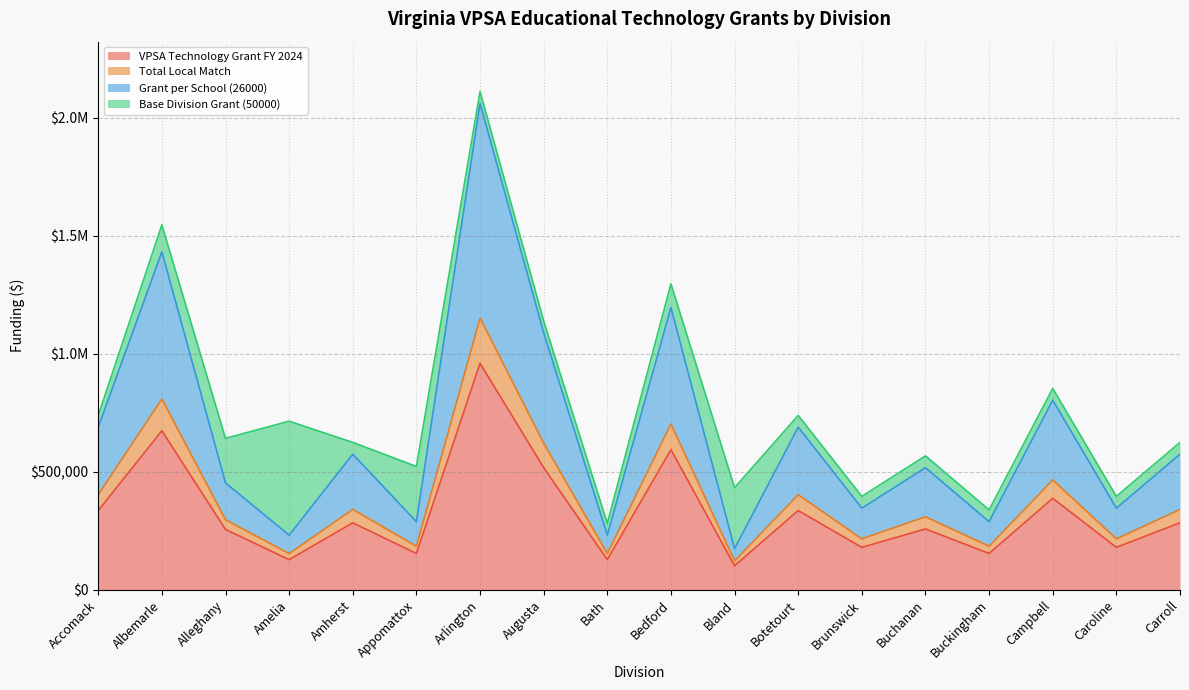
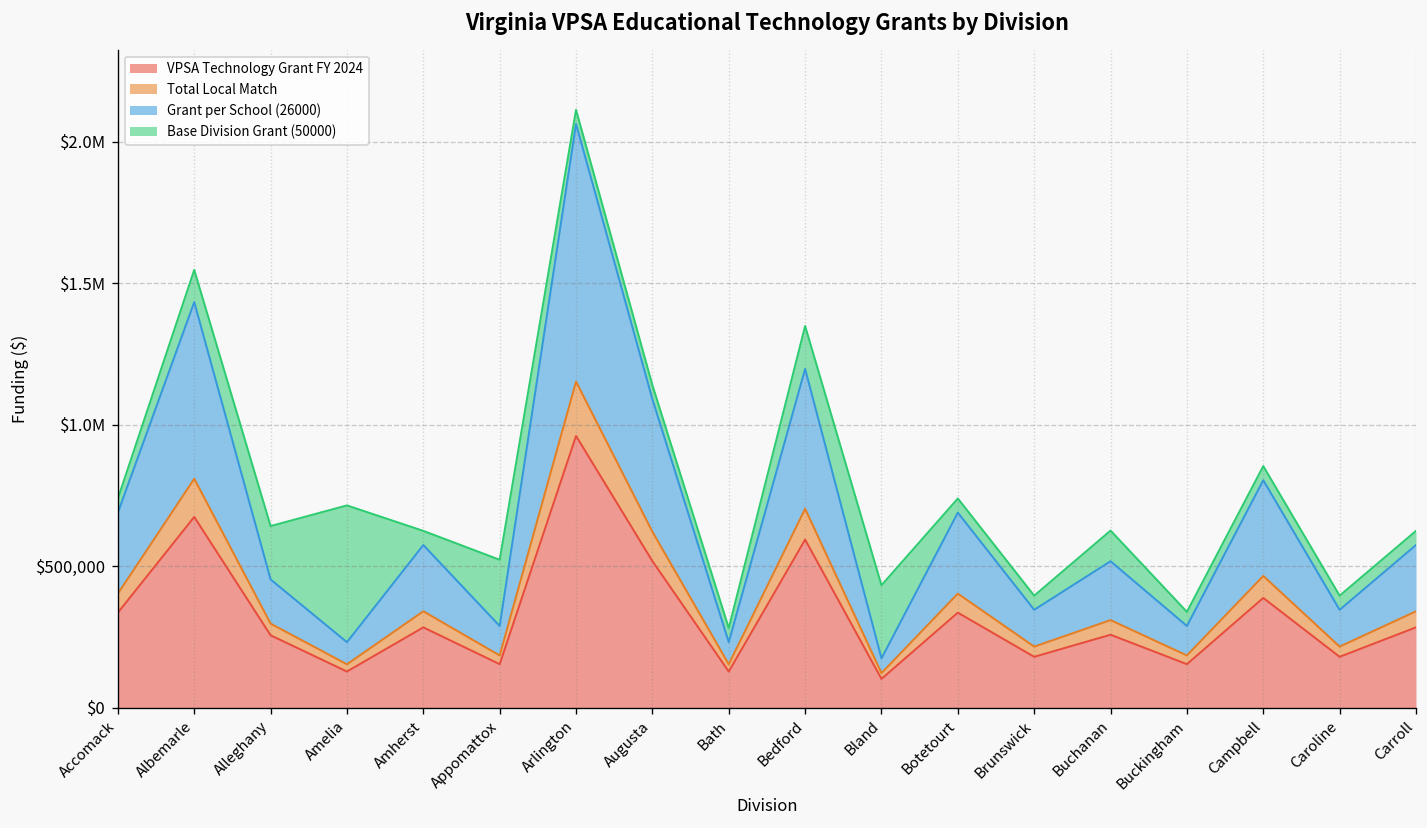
Base Division Grant (50000), Bedford: $100,000 -> $150,000
Base Division Grant (50000), Buchanan: $50,000 -> $110,000
